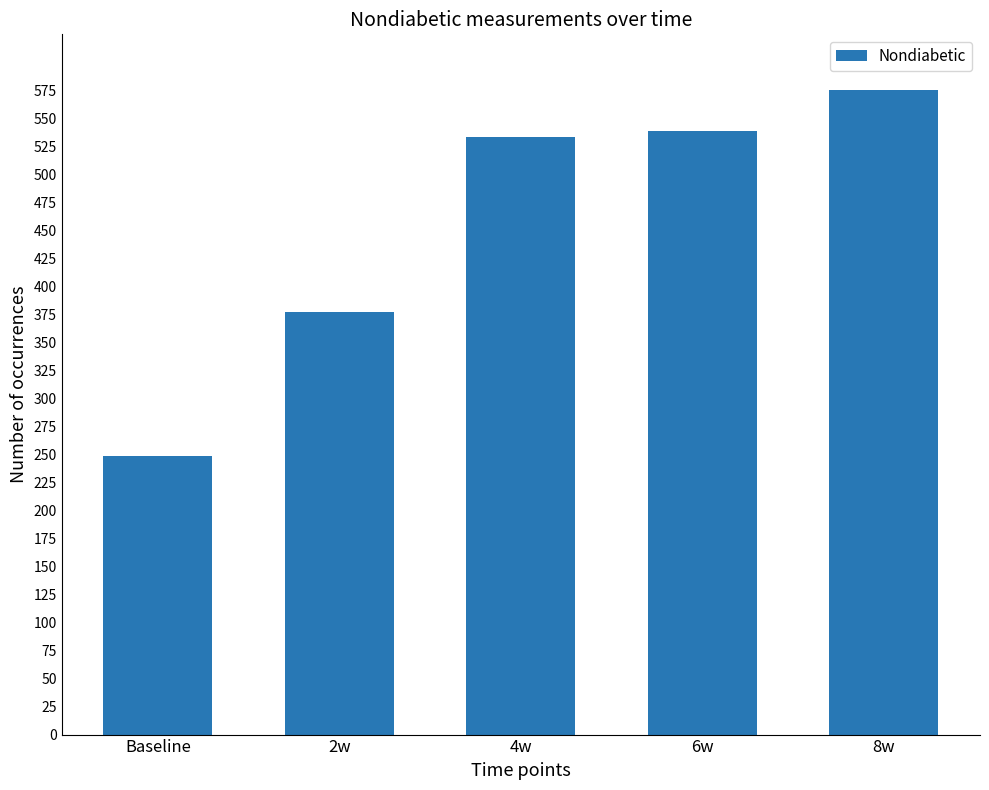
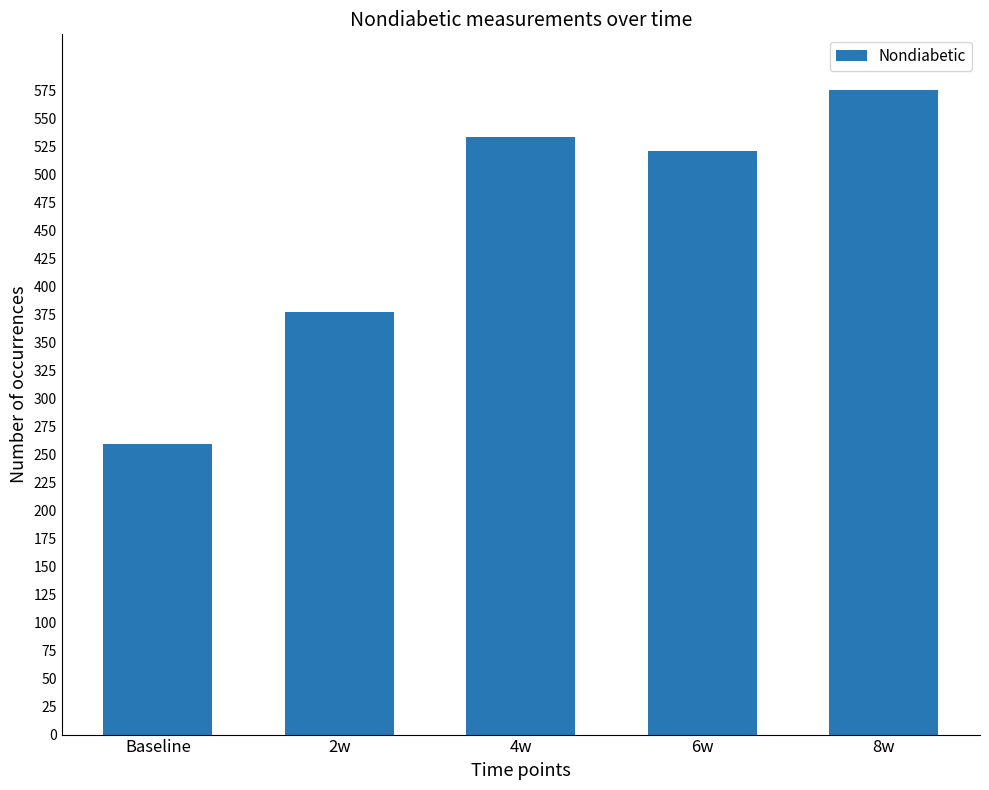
Baseline: 249 -> 259
6w: 539 -> 521
